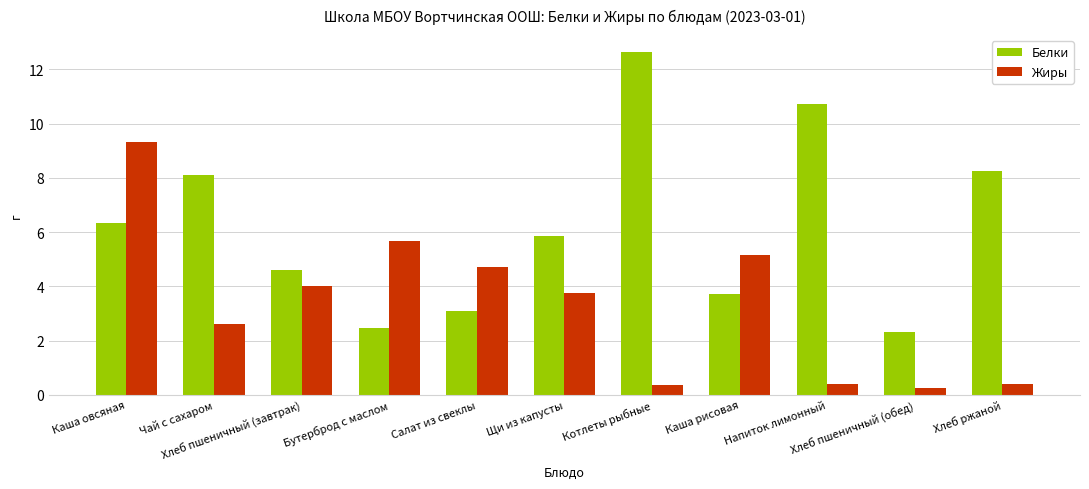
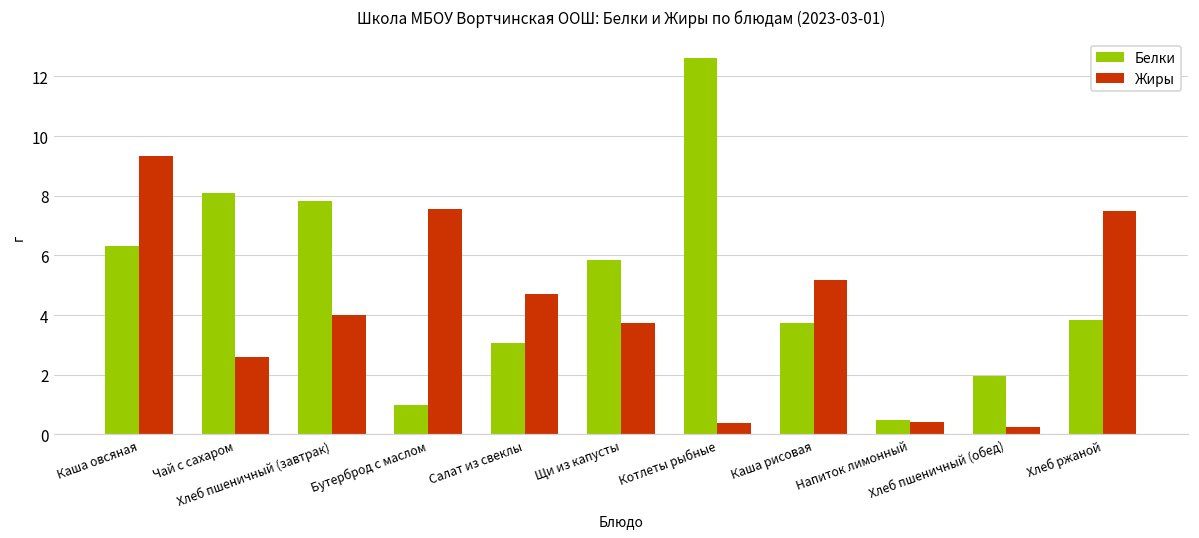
Белки, Хлеб пшеничный (завтрак): 4.6 -> 7.8
Белки, Бутерброд с маслом: 2.5 -> 1.0
Жиры, Бутерброд с маслом: 5.7 -> 7.6
Белки, Напиток лимонный: 10.7 -> 0.5
Белки, Хлеб пшеничный (обед): 2.3 -> 2.0
Белки, Хлеб ржаной: 8.2 -> 3.9
Жиры, Хлеб ржаной: 0.4 -> 7.5
